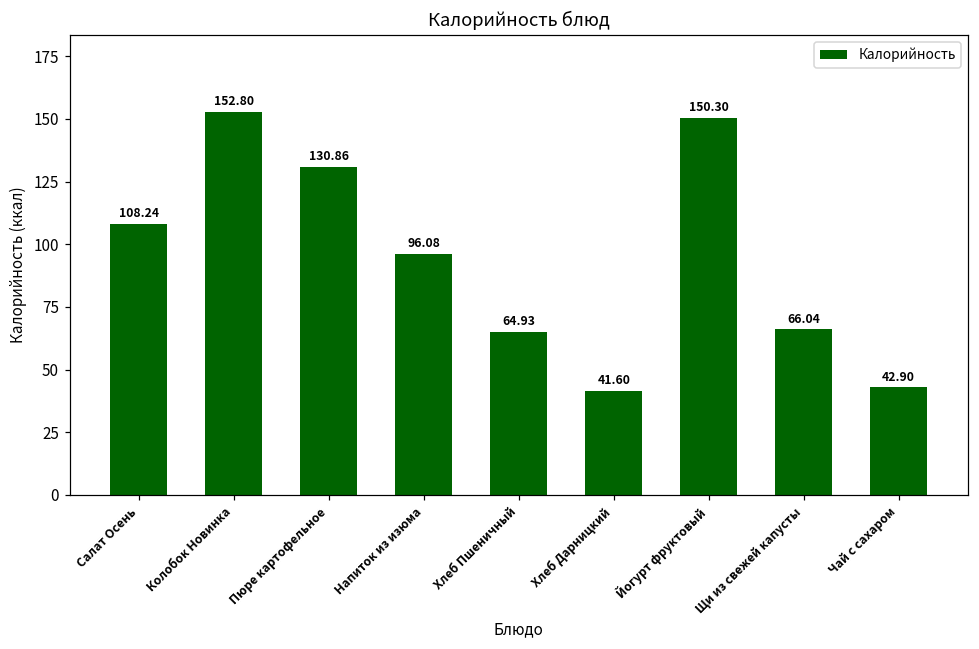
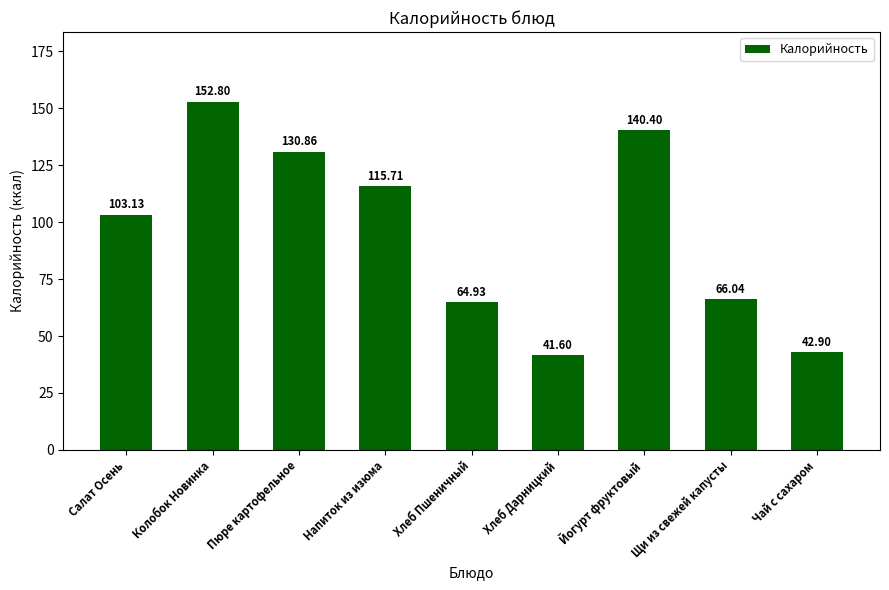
Салат Осень: 108.24 -> 103.13
Напиток из изюма: 96.08 -> 115.71
Йогурт фруктовый: 150.30 -> 140.40
